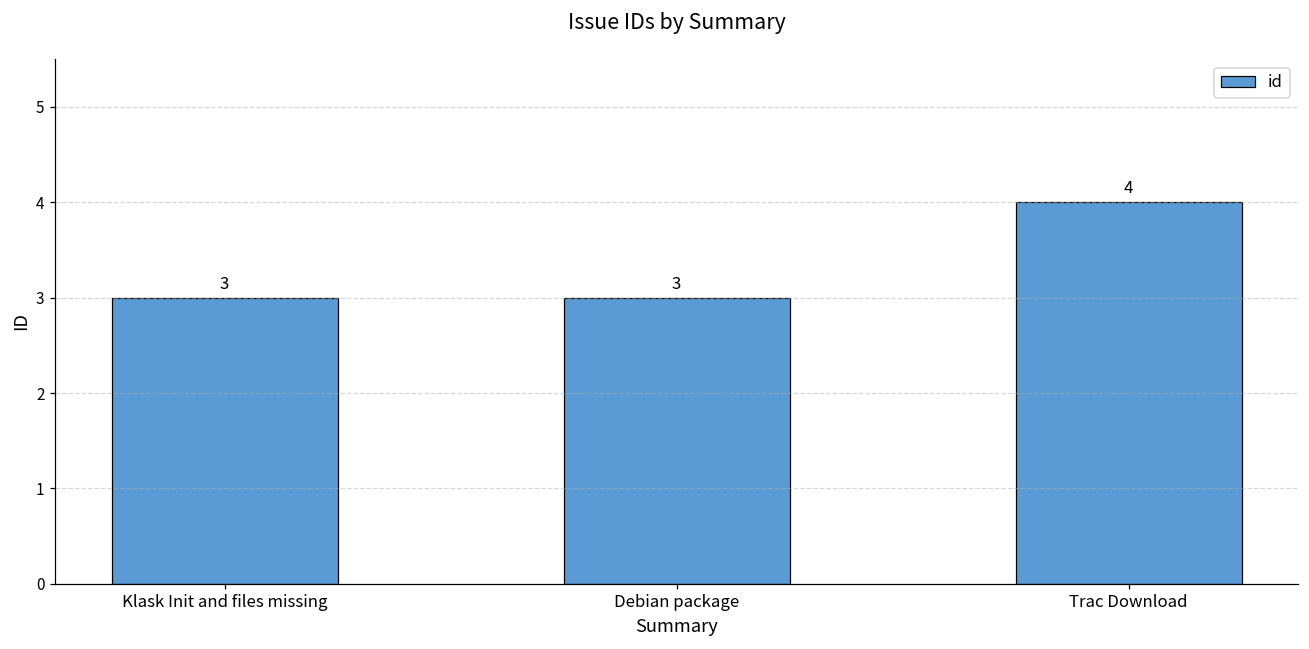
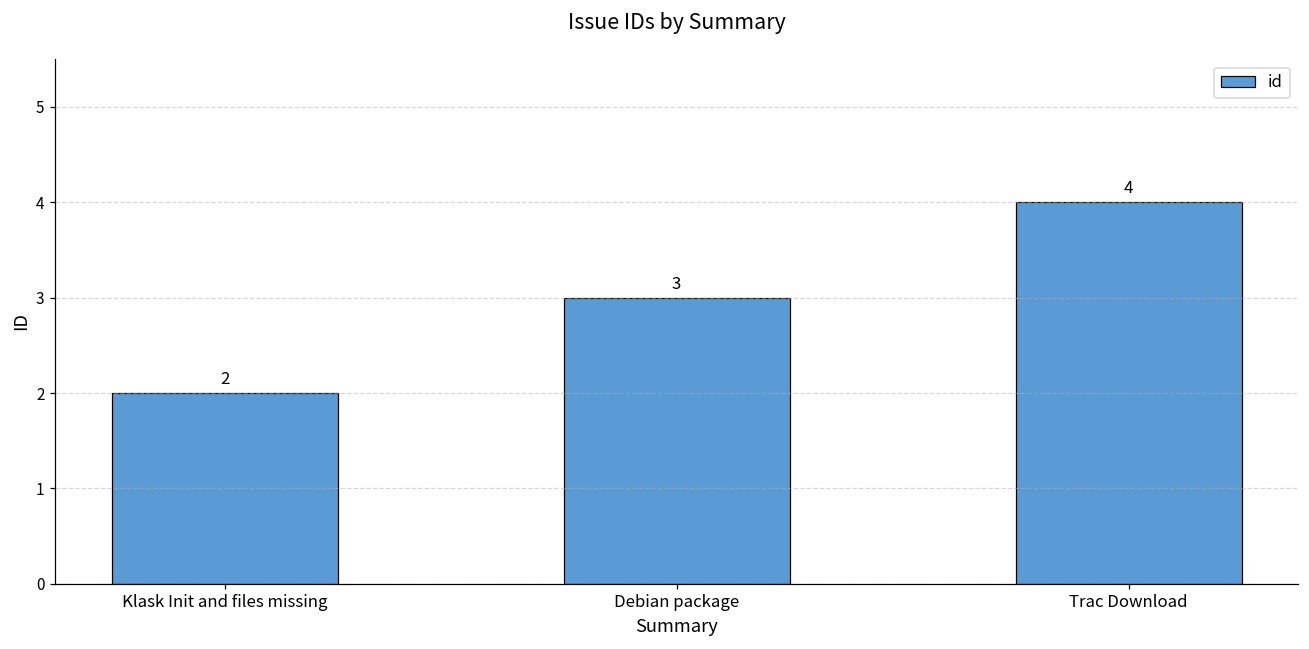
Klask Init and files missing: 3 -> 2
